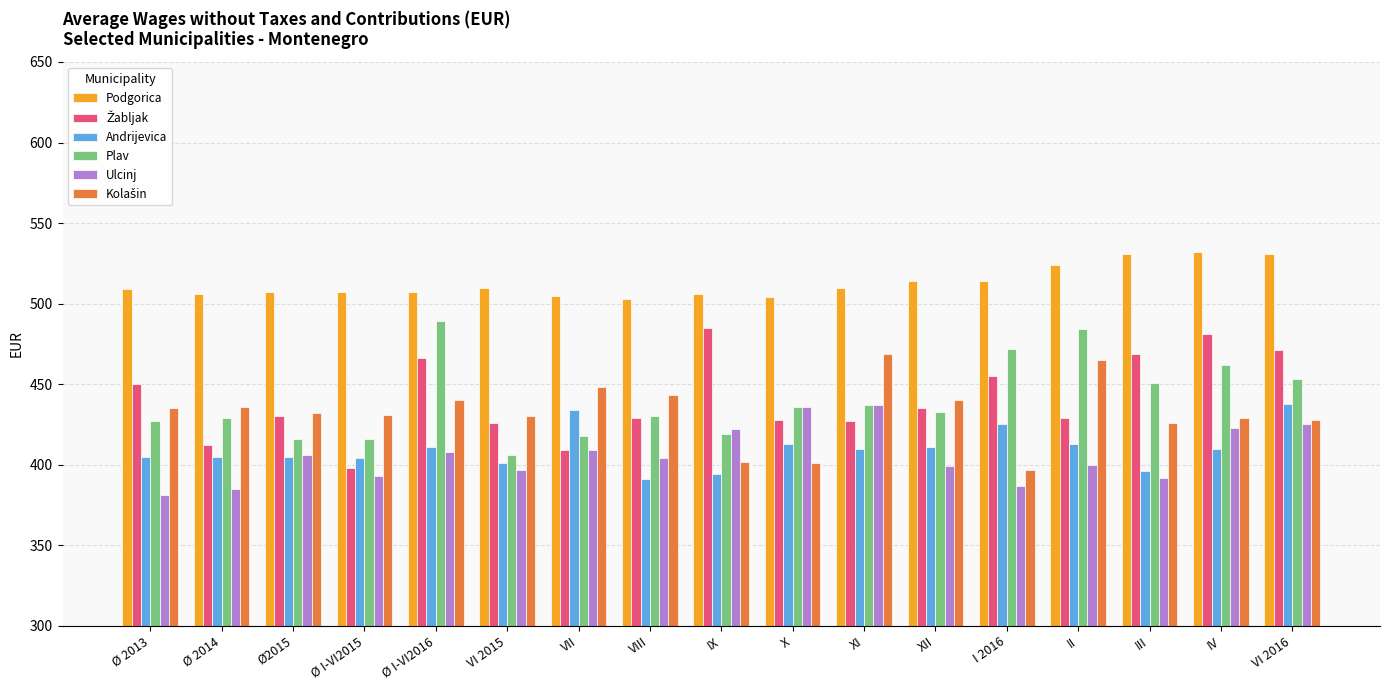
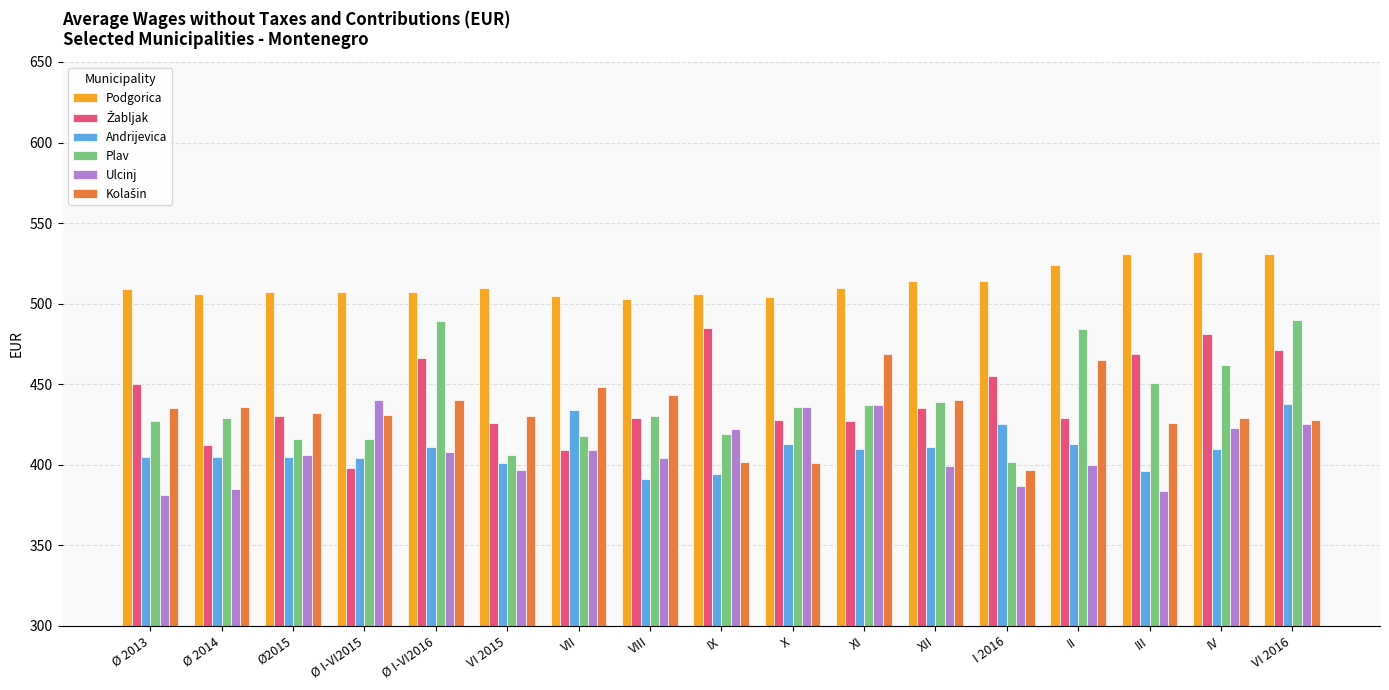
Ulcinj, Ø I-VI2015: 393 -> 440
Plav, XII: 433 -> 439
Plav, I 2016: 472 -> 402
Ulcinj, III: 392 -> 384
Plav, VI 2016: 453 -> 490
